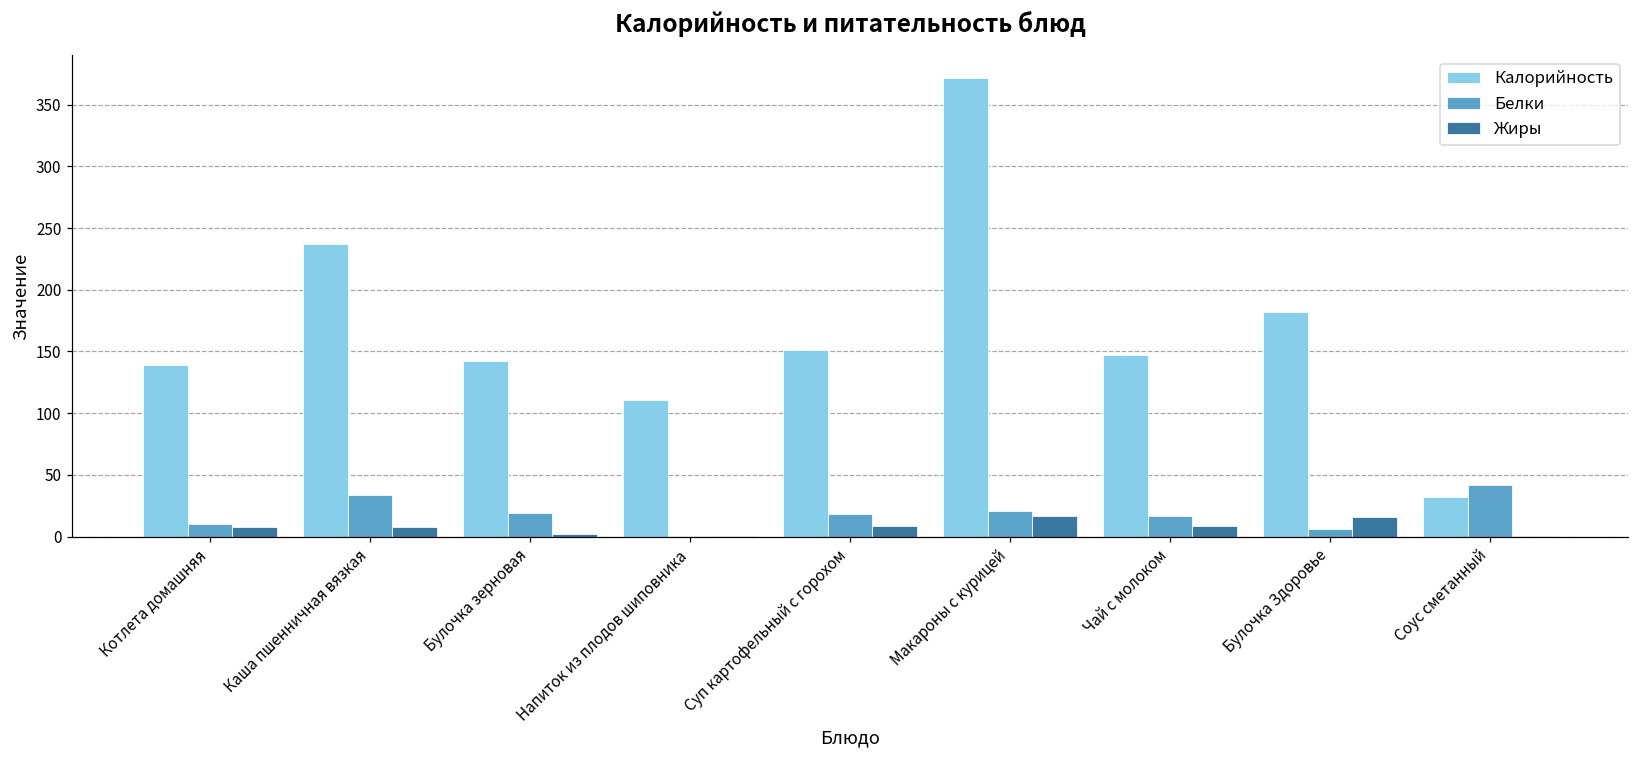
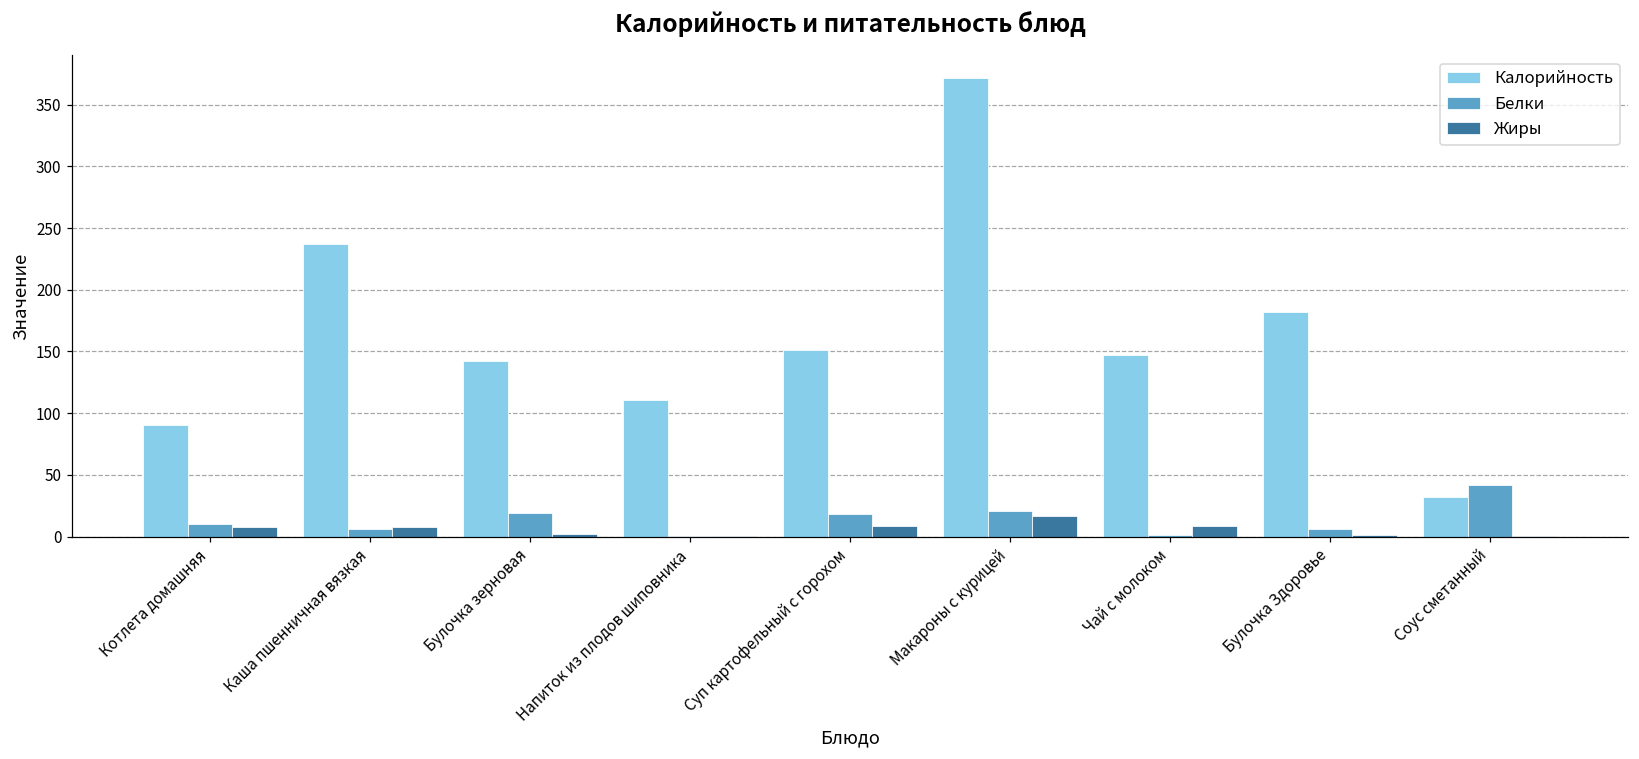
Калорийность, Котлета домашняя: 139 -> 91
Белки, Каша пшенничная вязкая: 34 -> 6
Белки, Чай с молоком: 17 -> 2
Жиры, Булочка Здоровье: 16 -> 1
